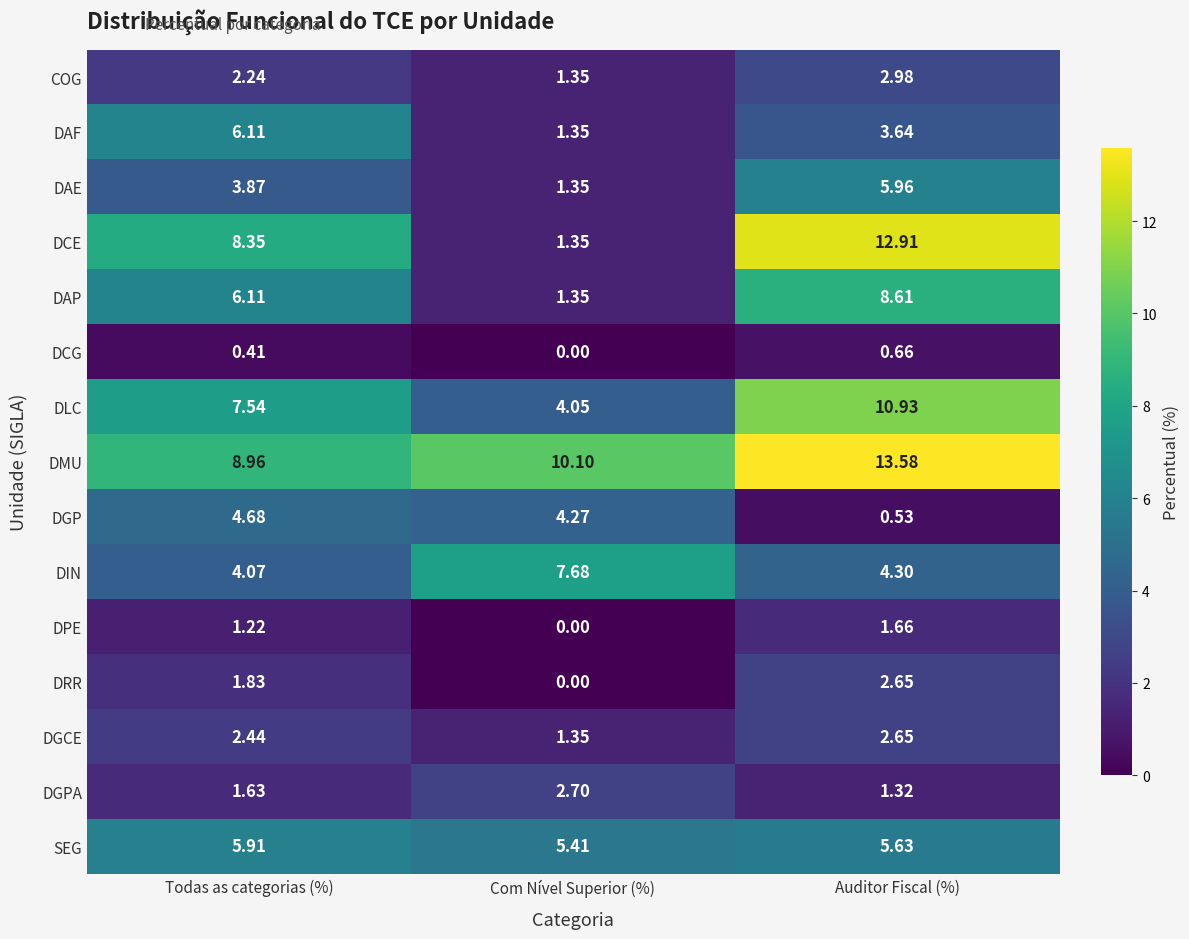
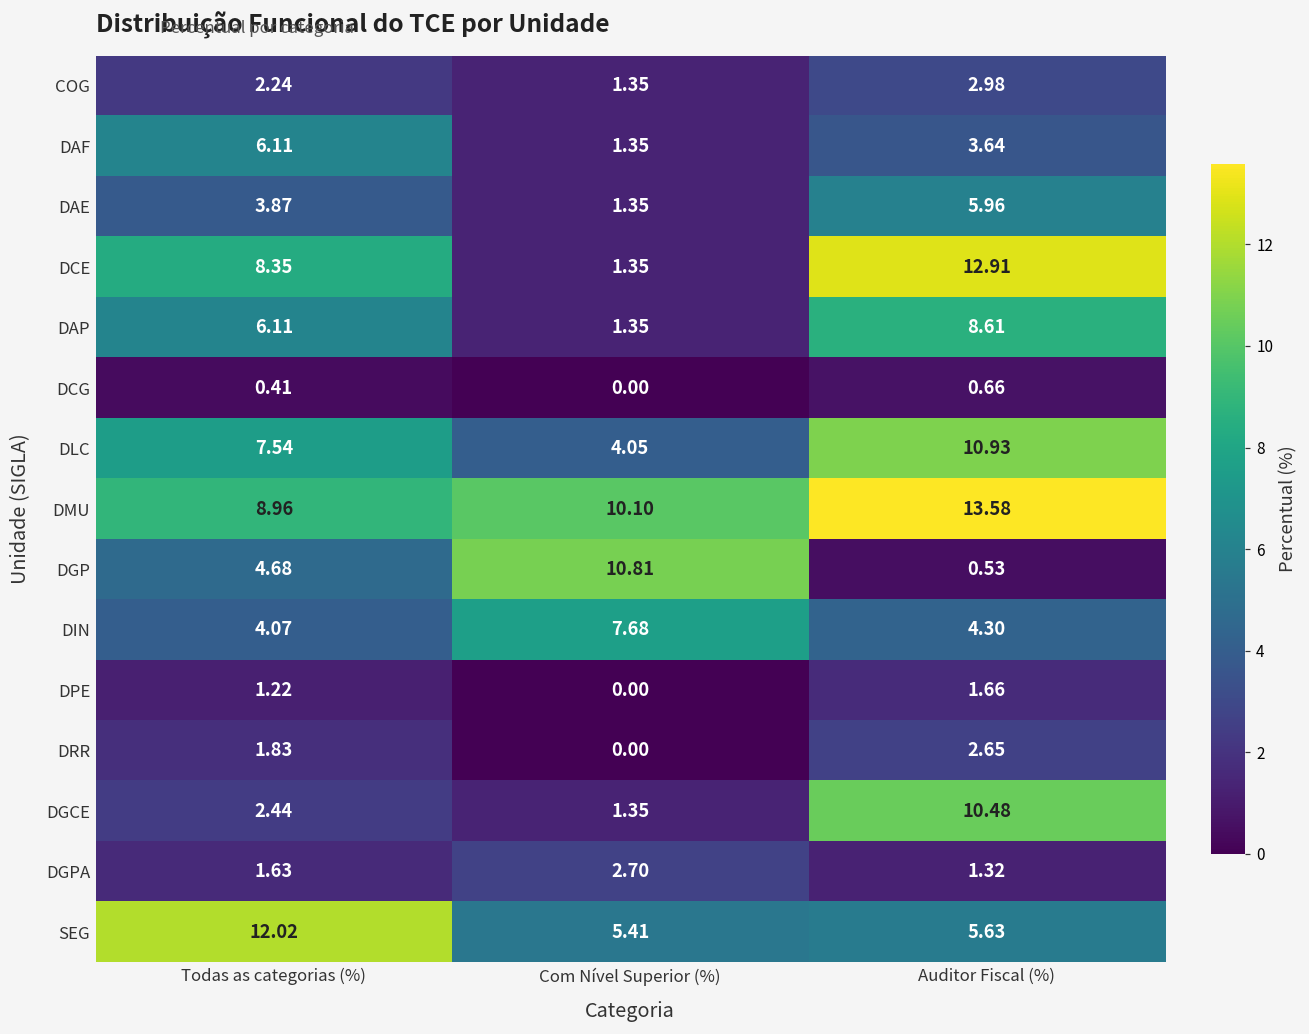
DGP, Com Nível Superior (%): 4.27 -> 10.81
DGCE, Auditor Fiscal (%): 2.65 -> 10.48
SEG, Todas as categorias (%): 5.91 -> 12.02
